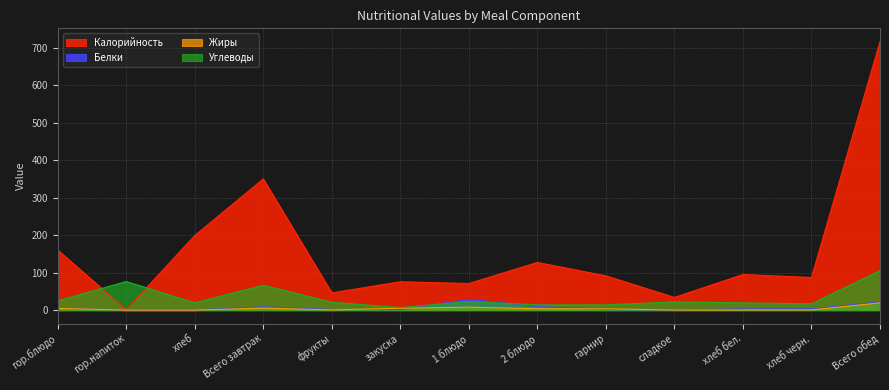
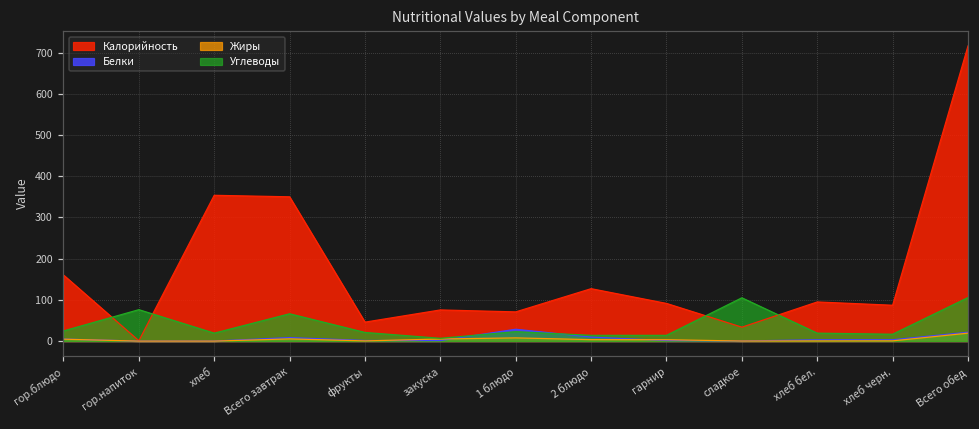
Калорийность, хлеб: 200 -> 350
Углеводы, сладкое: 20 -> 110
